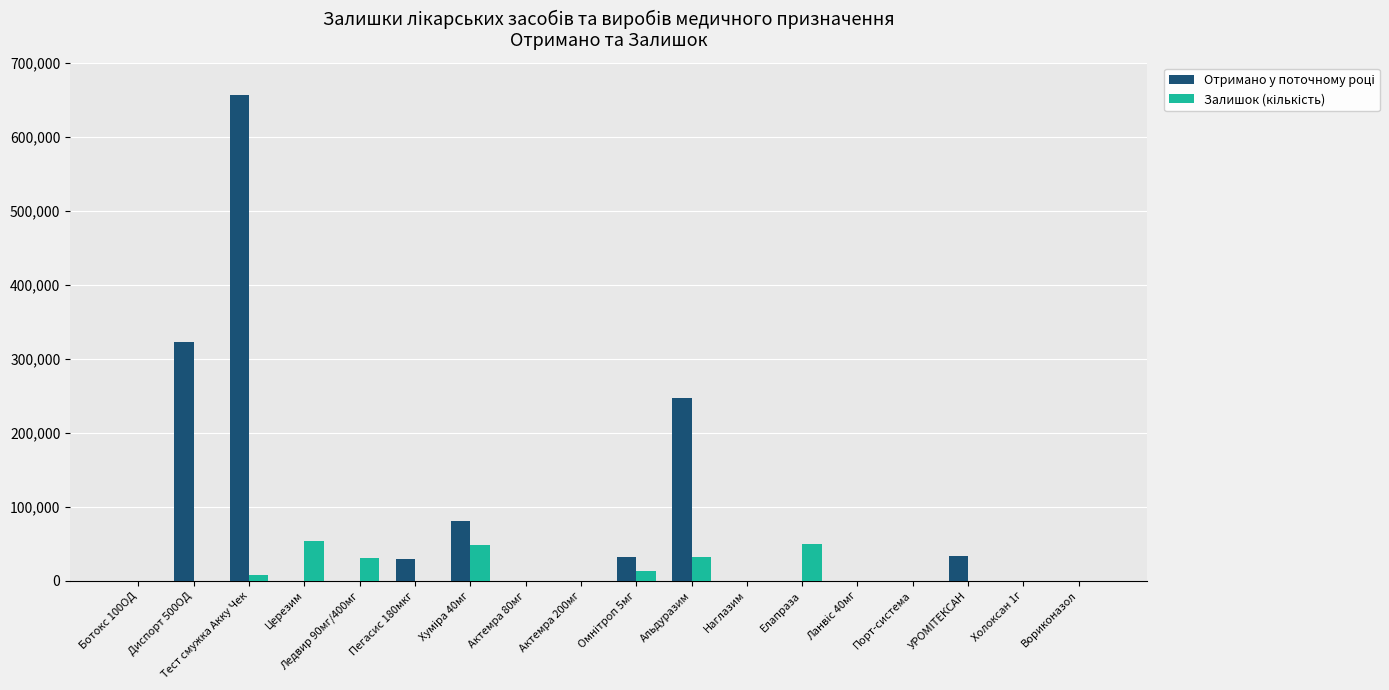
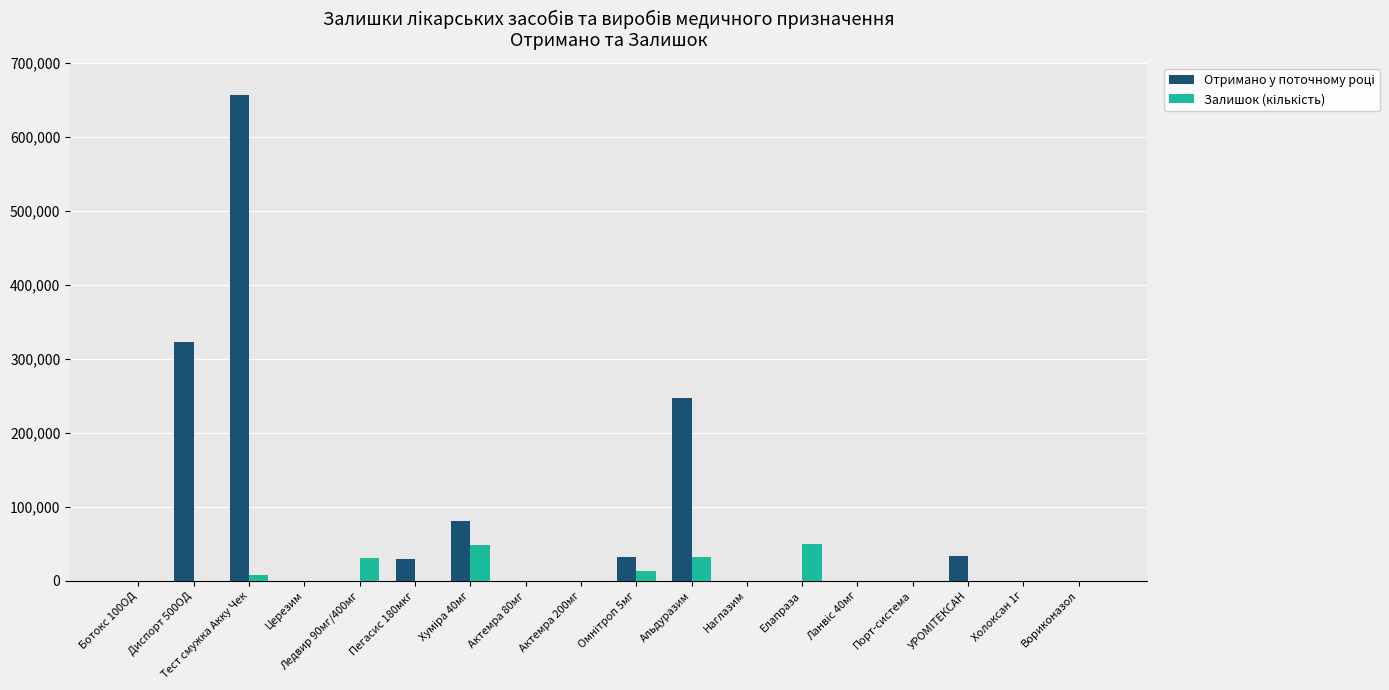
Залишок (кількість), Церезим: 50,000 -> 0
